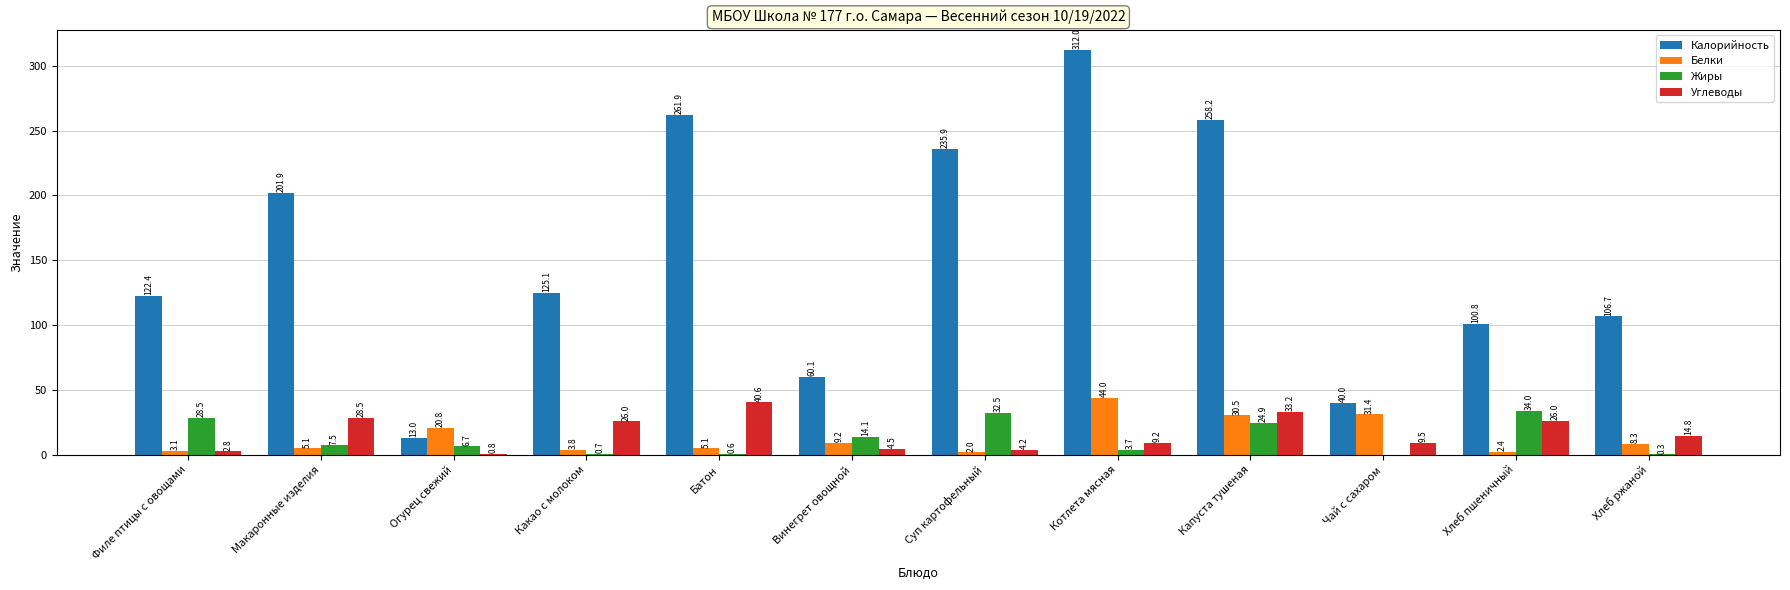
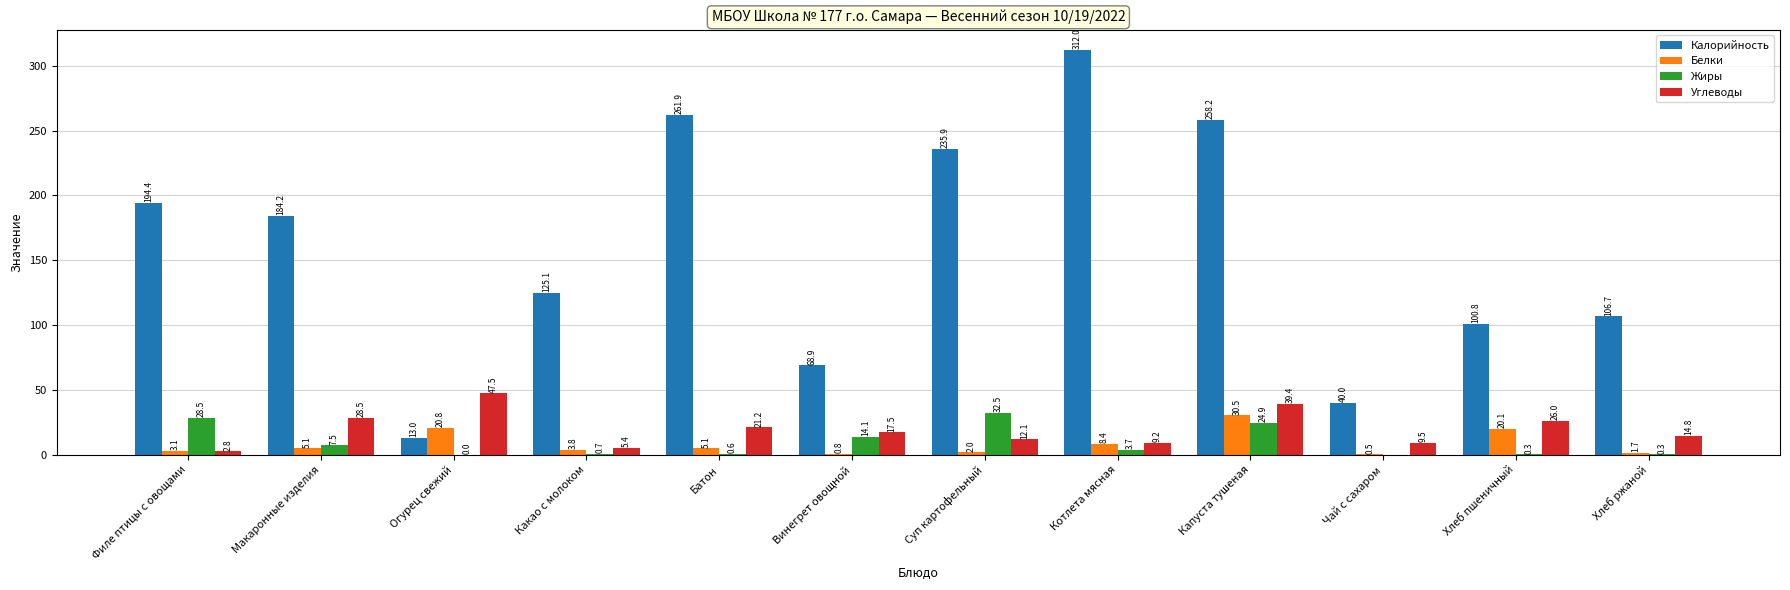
Калорийность, Филе птицы с овощами: 122.4 -> 194.4
Калорийность, Макаронные изделия: 201.9 -> 184.2
Жиры, Огурец свежий: 6.7 -> 0.0
Углеводы, Огурец свежий: 0.8 -> 47.5
Углеводы, Какао с молоком: 26.0 -> 5.4
Углеводы, Батон: 40.6 -> 21.2
Калорийность, Винегрет овощной: 60.1 -> 68.9
Белки, Винегрет овощной: 9.2 -> 0.8
Углеводы, Винегрет овощной: 4.5 -> 17.5
Углеводы, Суп картофельный: 4.2 -> 12.1
Белки, Котлета мясная: 44.0 -> 8.4
Углеводы, Капуста тушеная: 33.2 -> 39.4
Белки, Чай с сахаром: 31.4 -> 0.5
Белки, Хлеб пшеничный: 2.4 -> 20.1
Жиры, Хлеб пшеничный: 34.0 -> 0.3
Белки, Хлеб ржаной: 8.3 -> 1.7
